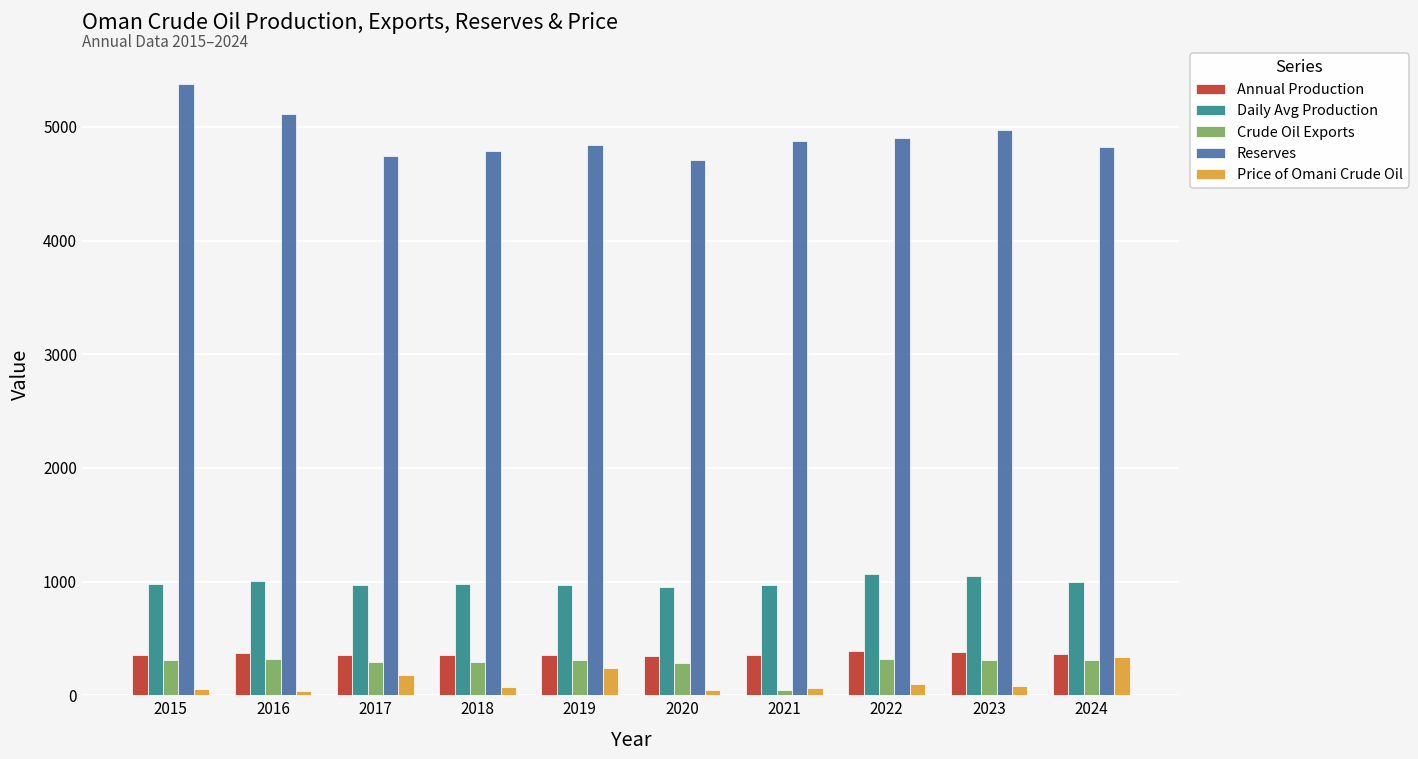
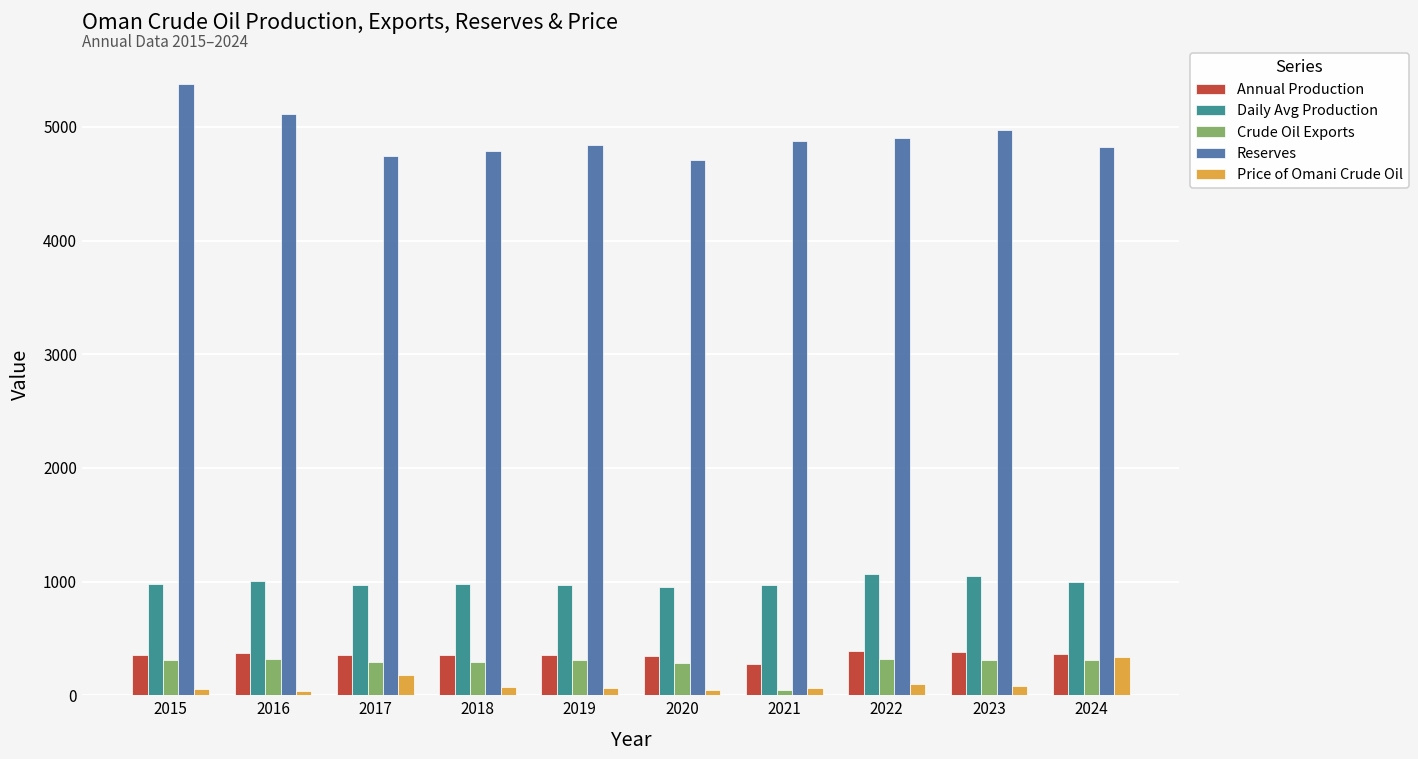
Price of Omani Crude Oil, 2019: 240 -> 60
Annual Production, 2021: 350 -> 280
